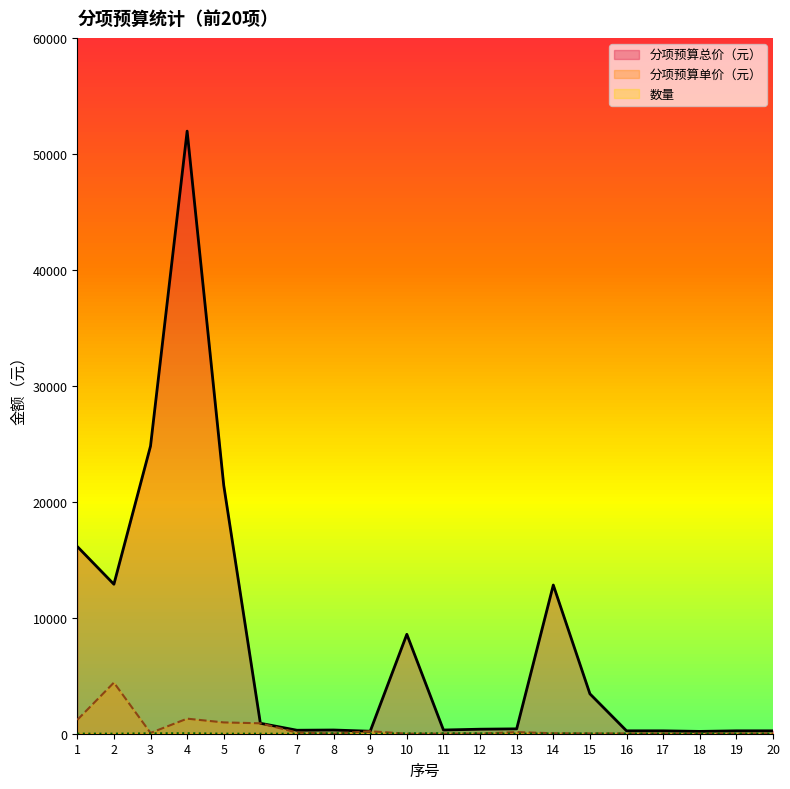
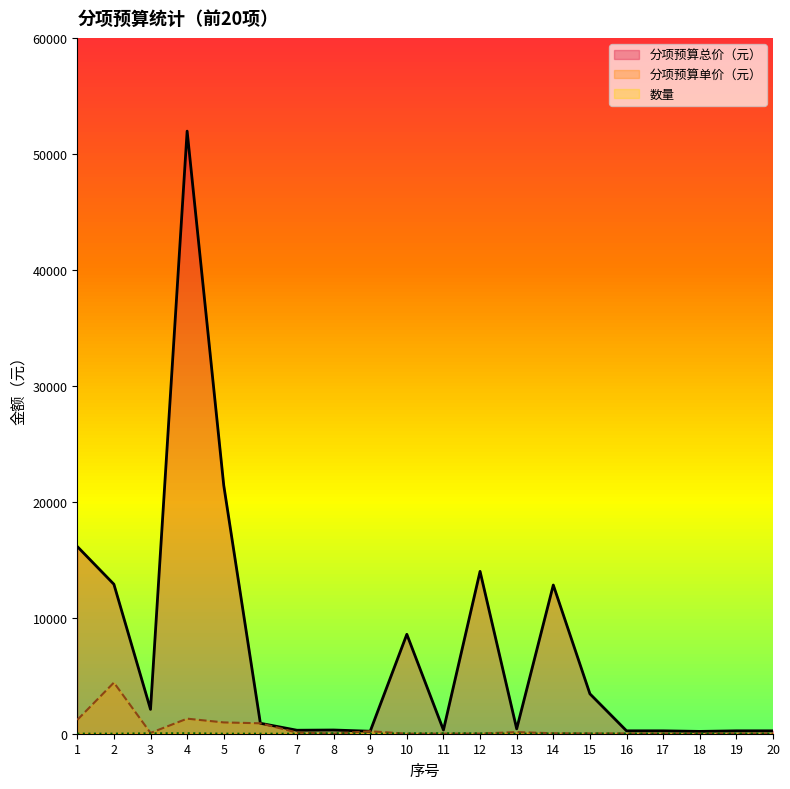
分项预算总价（元）, 3: 24800 -> 2100
分项预算总价（元）, 12: 400 -> 14000
